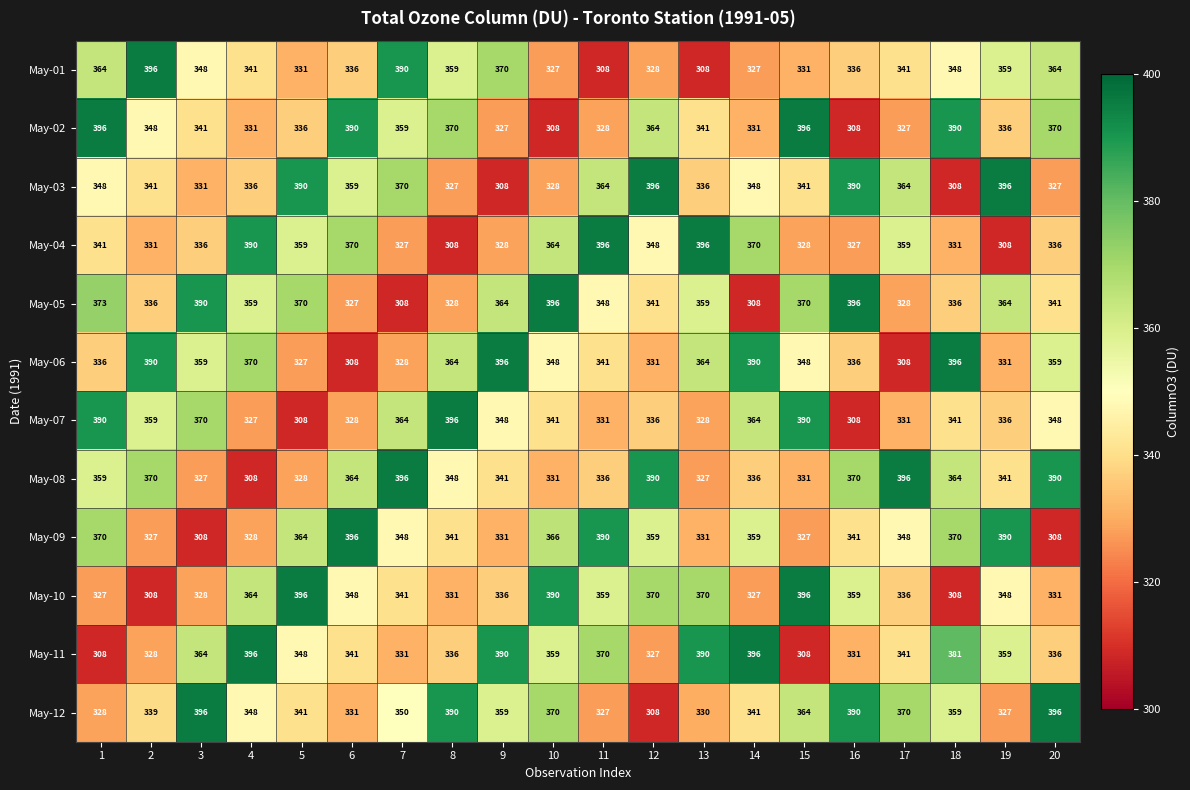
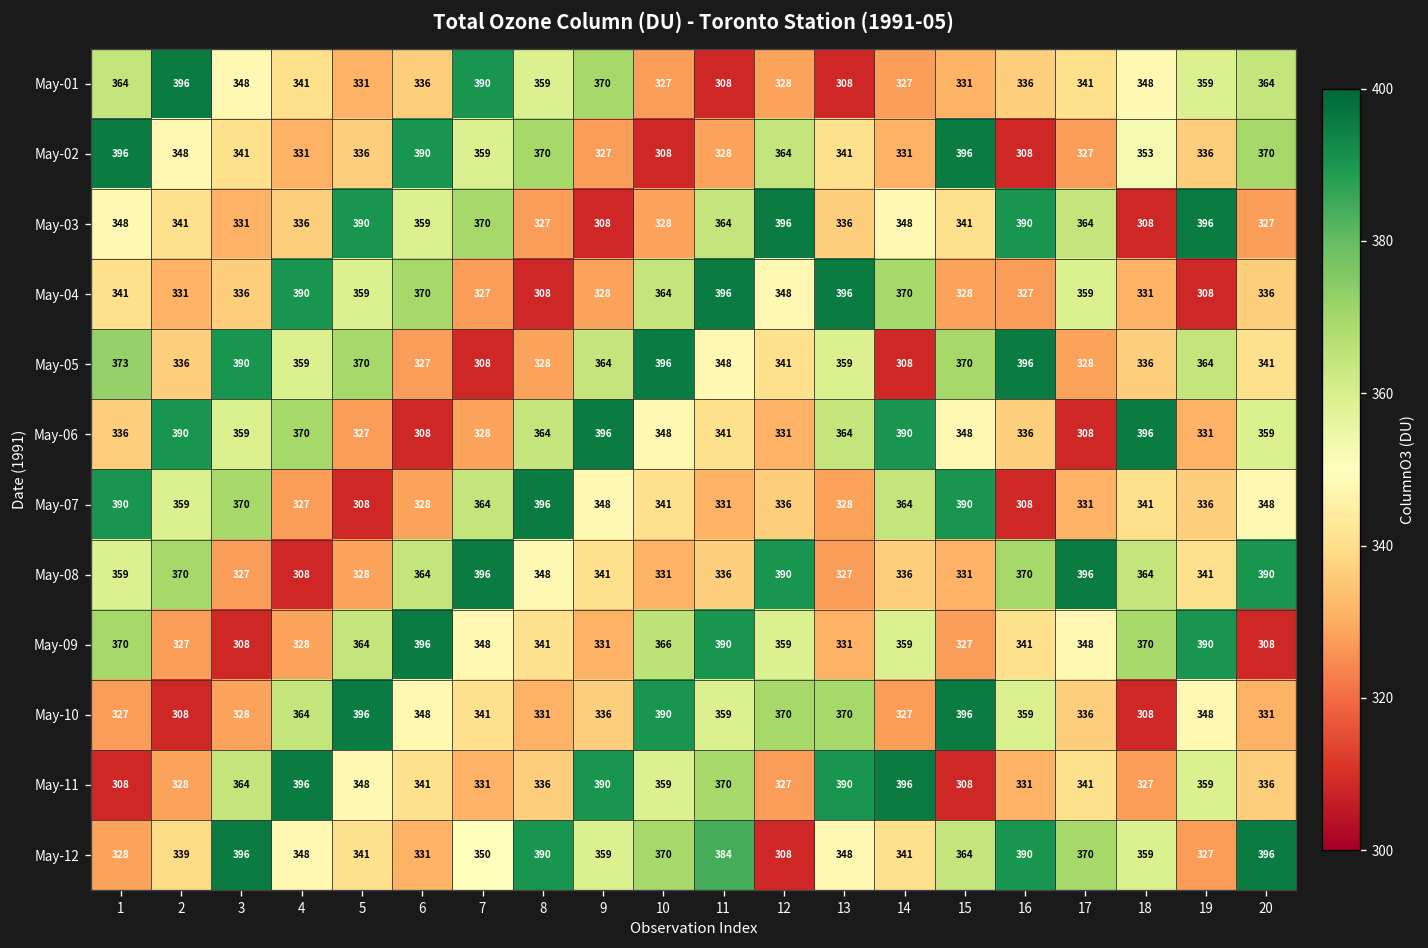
May-02, 18: 390 -> 353
May-11, 18: 381 -> 327
May-12, 11: 327 -> 384
May-12, 13: 330 -> 348
